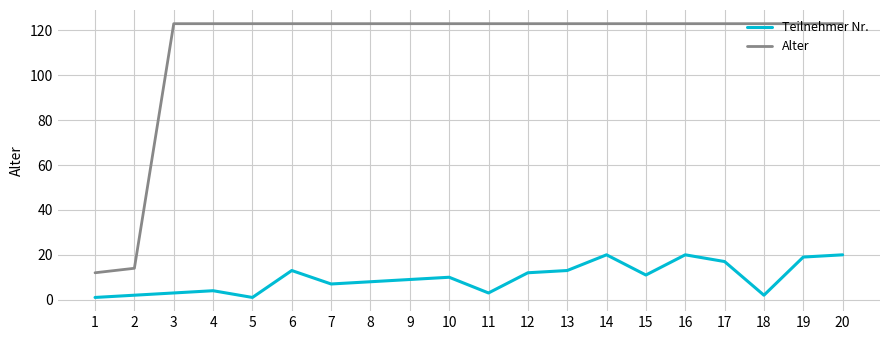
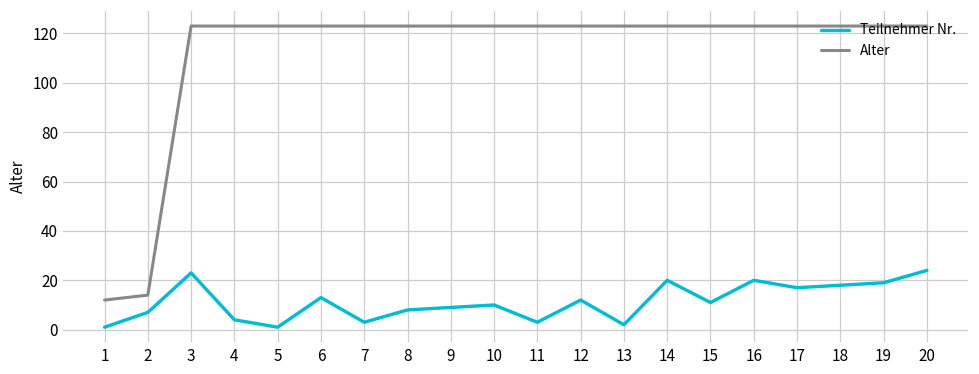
Teilnehmer Nr., 2: 2 -> 7
Teilnehmer Nr., 3: 3 -> 23
Teilnehmer Nr., 7: 7 -> 3
Teilnehmer Nr., 13: 13 -> 2
Teilnehmer Nr., 18: 2 -> 18
Teilnehmer Nr., 20: 20 -> 24
